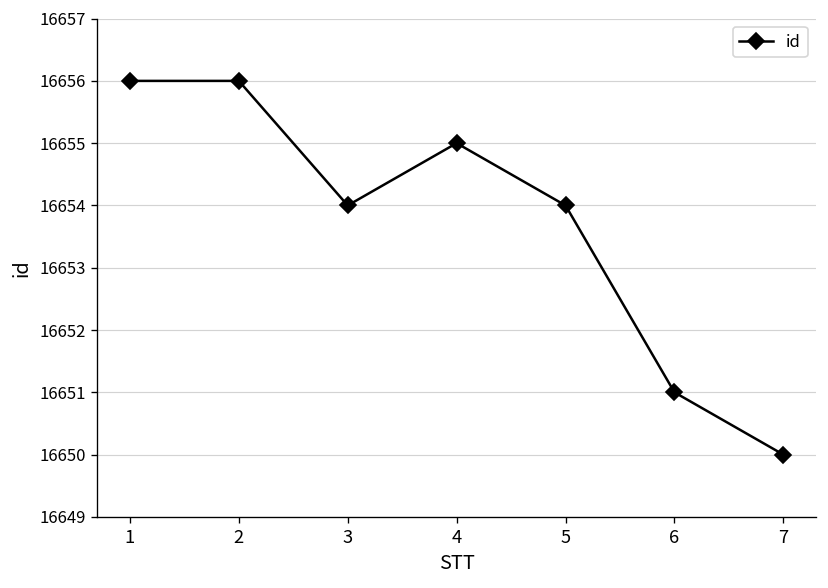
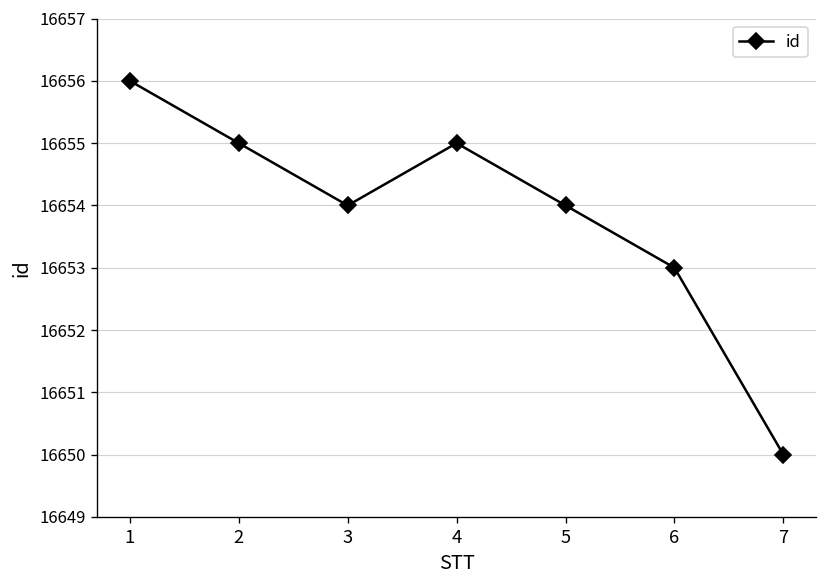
2: 16656 -> 16655
6: 16651 -> 16653
